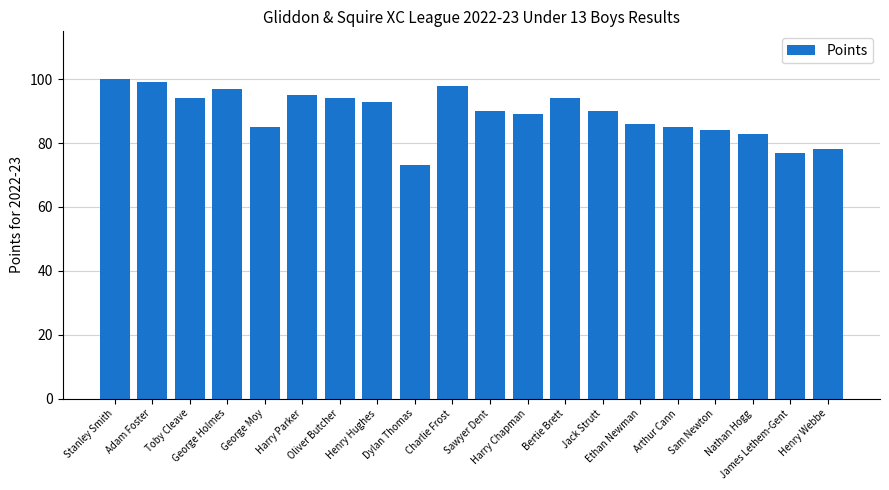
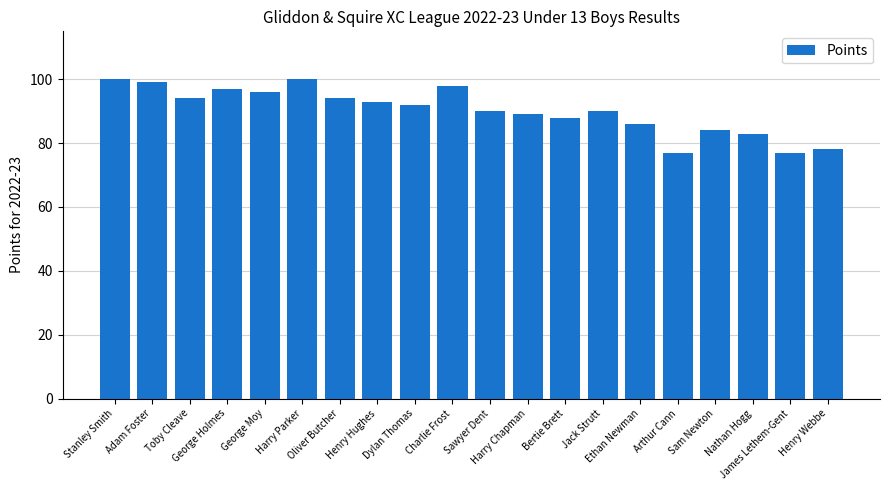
George Moy: 85 -> 96
Harry Parker: 95 -> 100
Dylan Thomas: 73 -> 92
Bertie Brett: 94 -> 88
Arthur Cann: 85 -> 77
